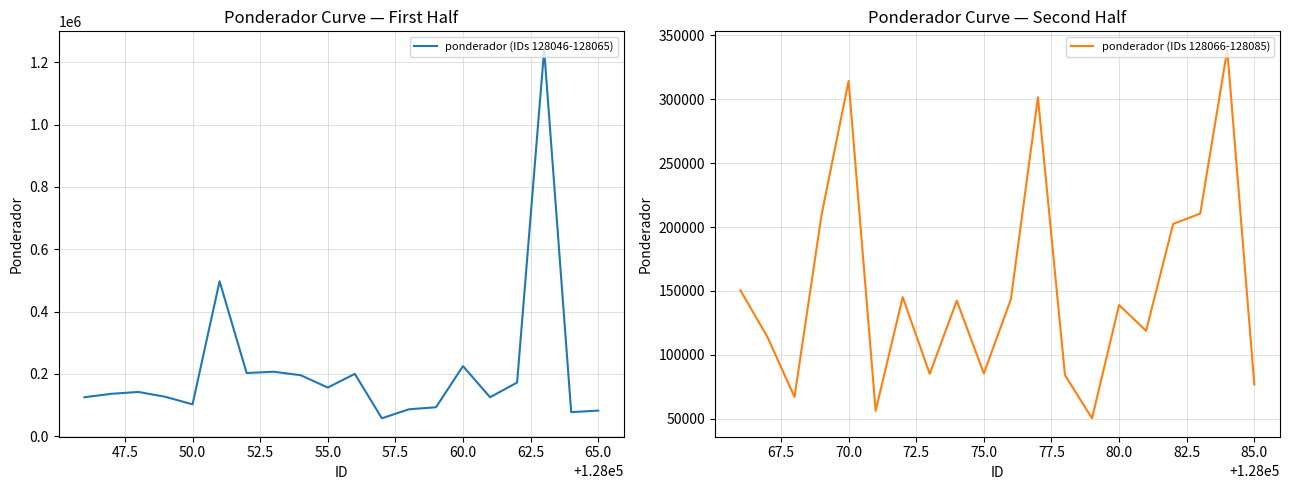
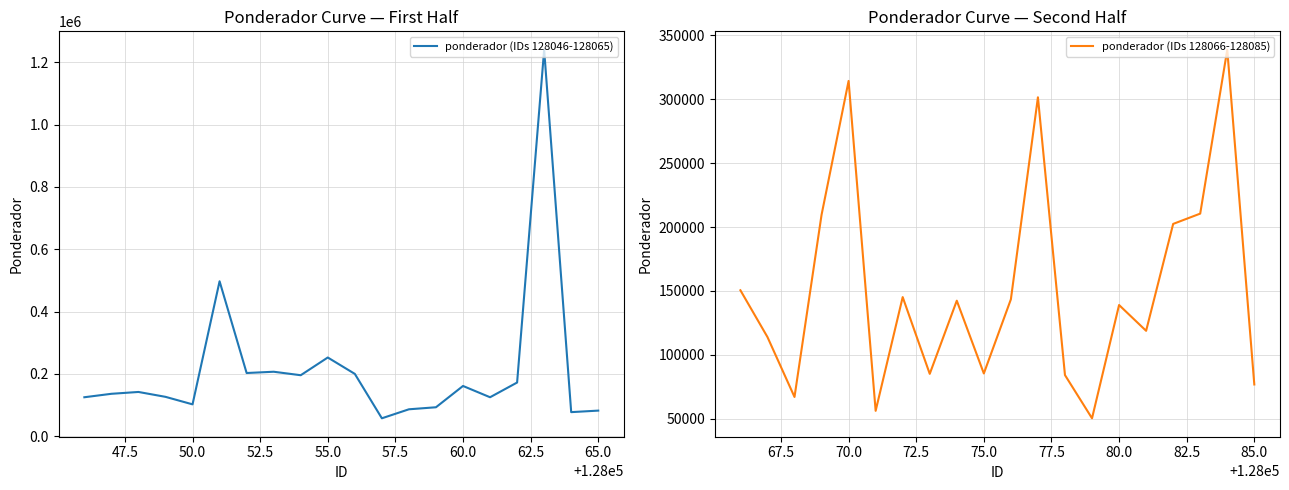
Ponderador Curve — First Half, 55.0: 160000 -> 250000
Ponderador Curve — First Half, 60.0: 220000 -> 160000
